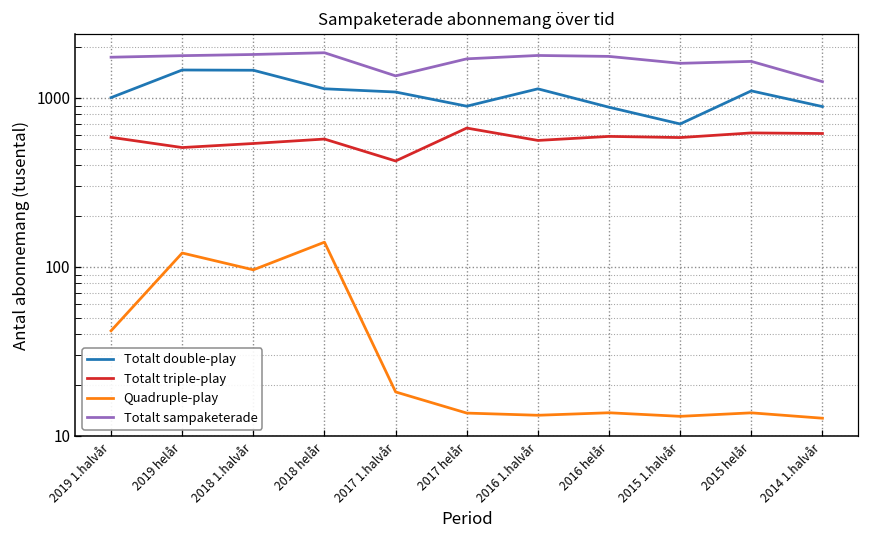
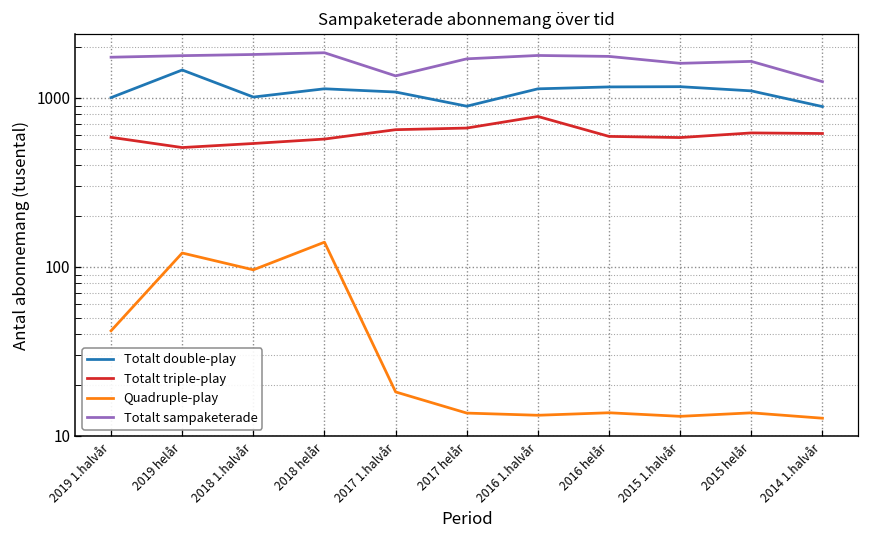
Totalt double-play, 2018 1.halvår: 1500 -> 1000
Totalt triple-play, 2017 1.halvår: 420 -> 650
Totalt triple-play, 2016 1.halvår: 560 -> 800
Totalt double-play, 2016 helår: 900 -> 1200
Totalt double-play, 2015 1.halvår: 700 -> 1200
